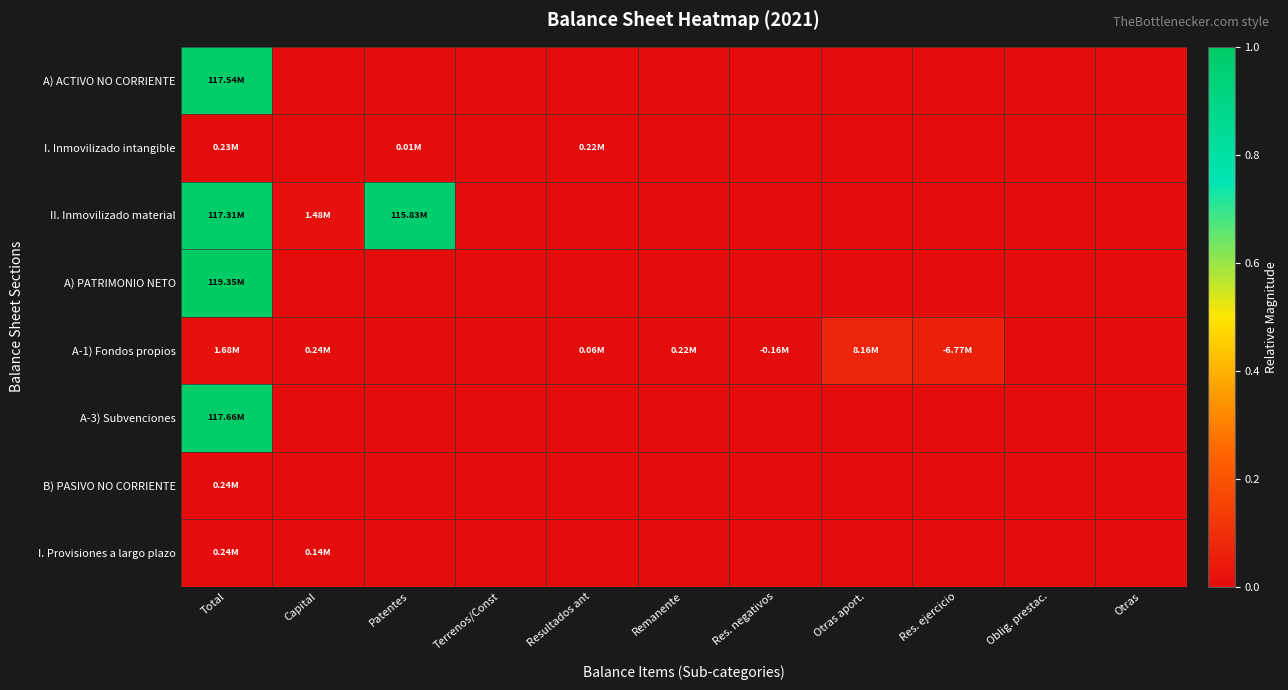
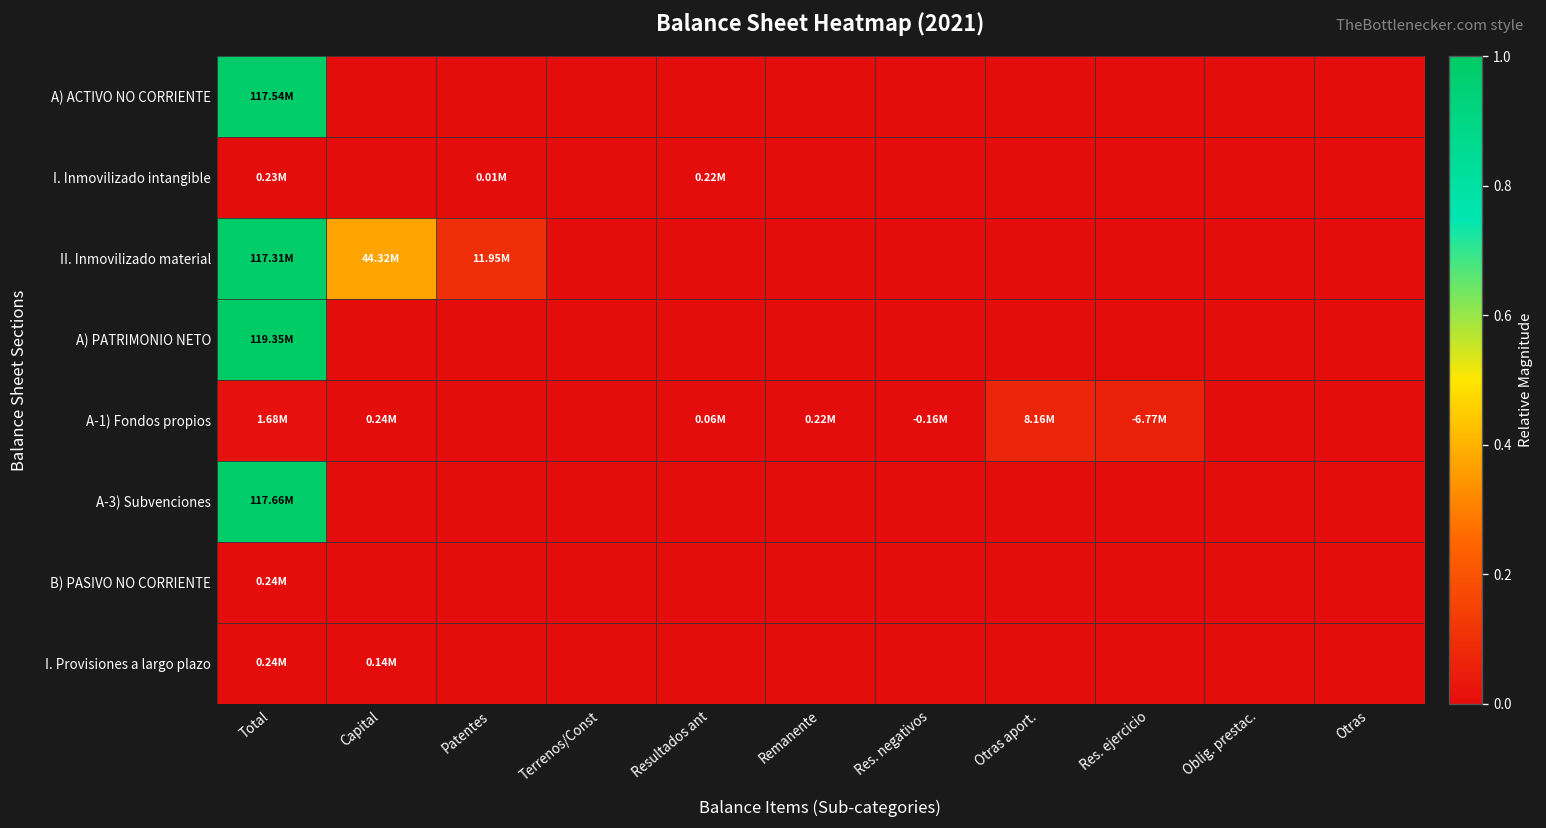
II. Inmovilizado material, Capital: 1.48M -> 44.32M
II. Inmovilizado material, Patentes: 115.83M -> 11.95M
